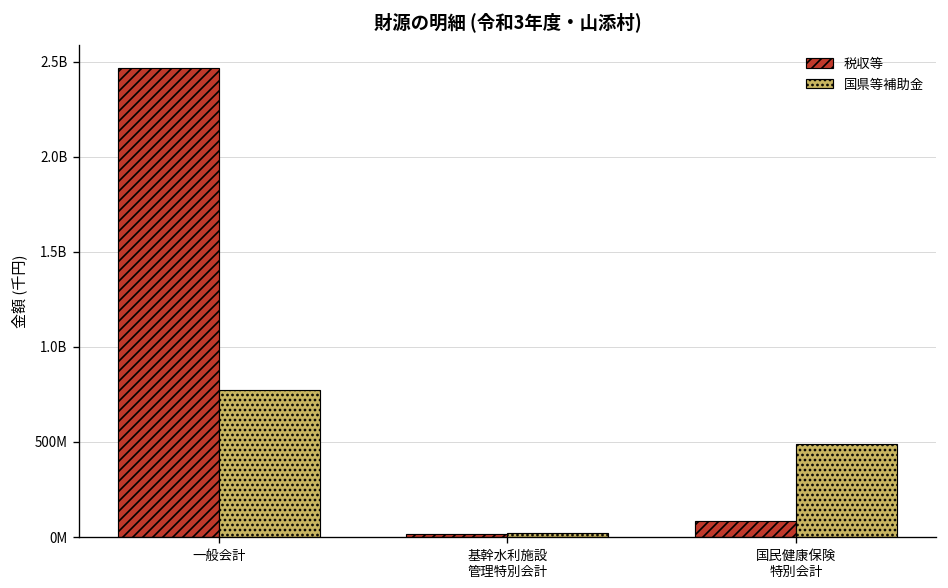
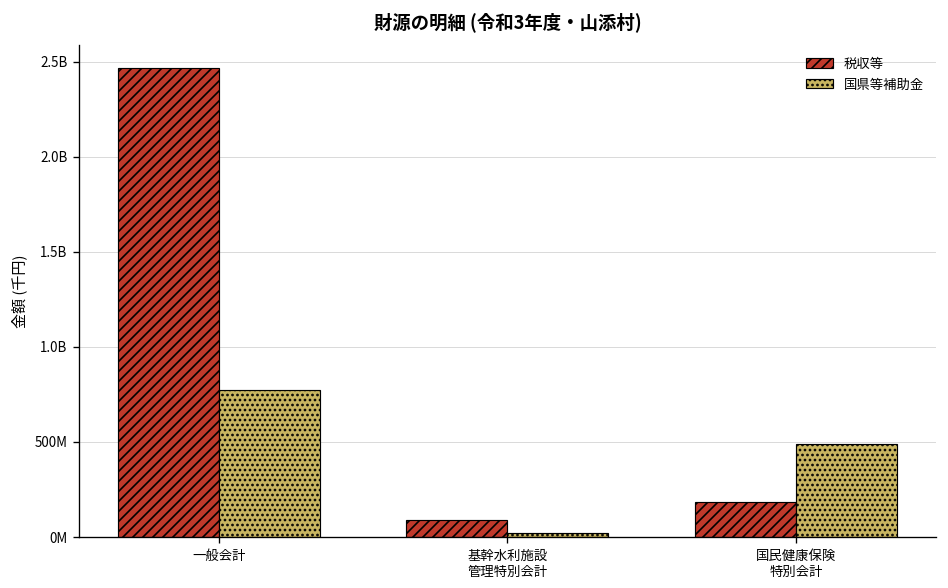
税収等, 基幹水利施設 管理特別会計: 20000000 -> 90000000
税収等, 国民健康保険 特別会計: 80000000 -> 190000000
